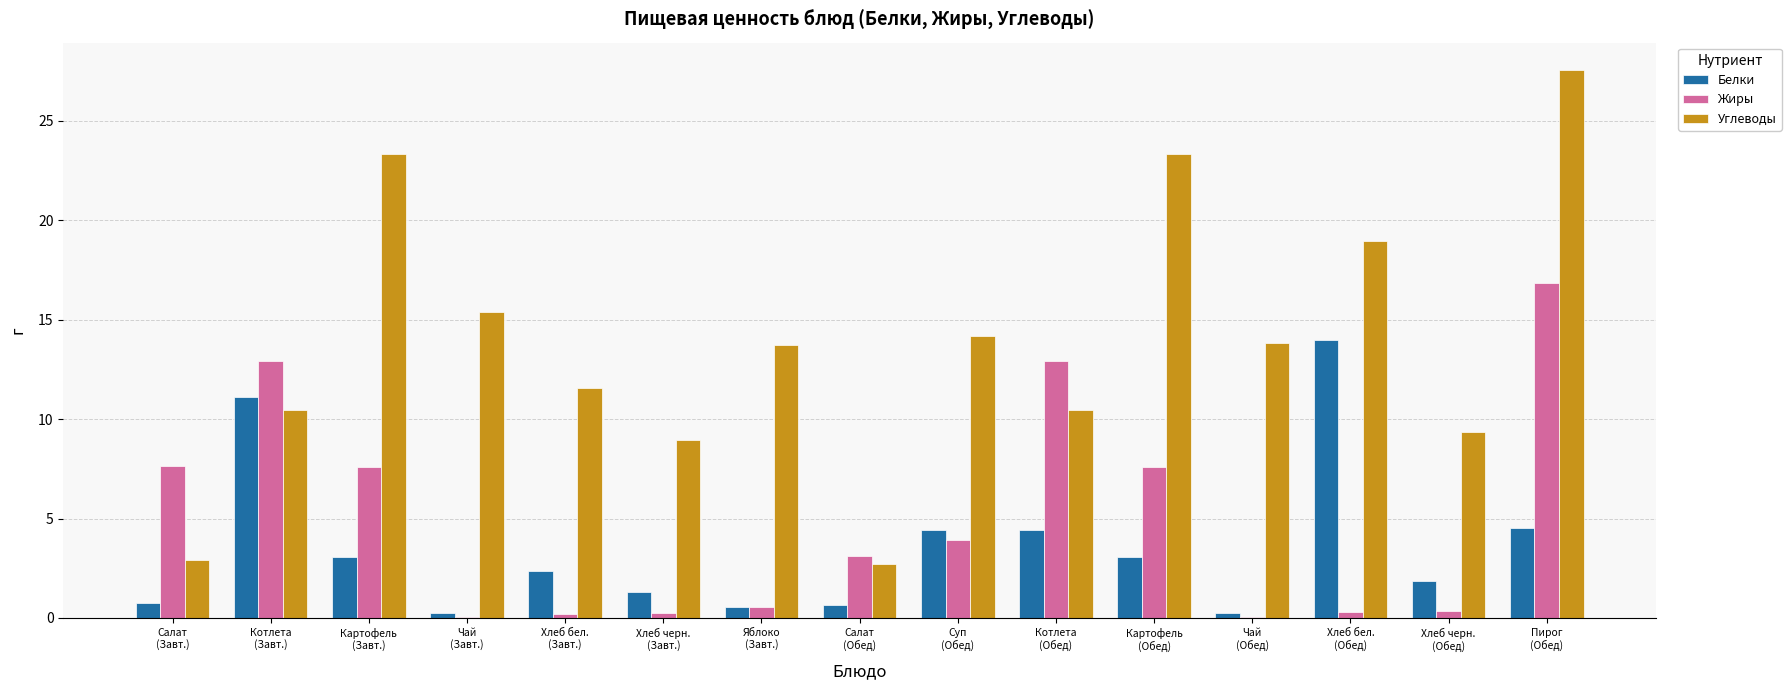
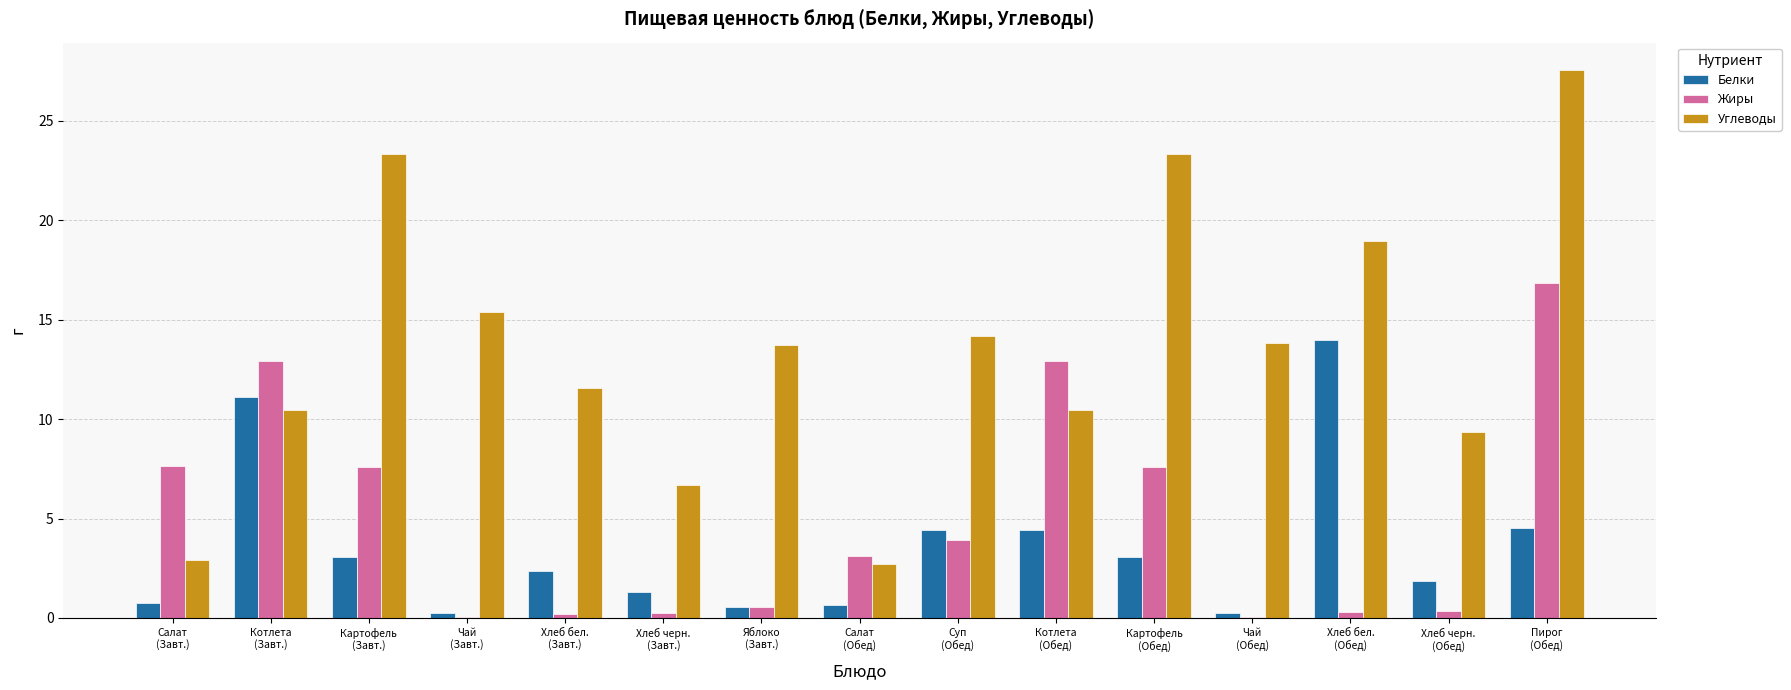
Углеводы, Хлеб черн. (Завт.): 9.0 -> 6.7
